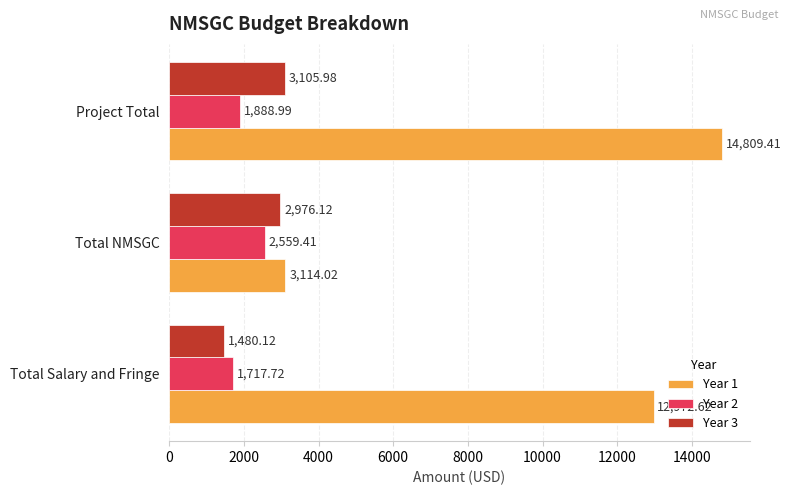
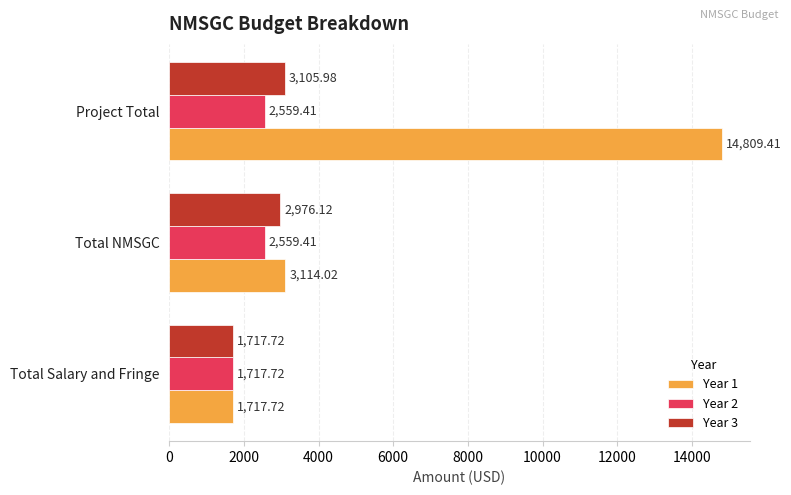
Year 2, Project Total: 1,888.99 -> 2,559.41
Year 3, Total Salary and Fringe: 1,480.12 -> 1,717.72
Year 1, Total Salary and Fringe: 12,972.62 -> 1,717.72
